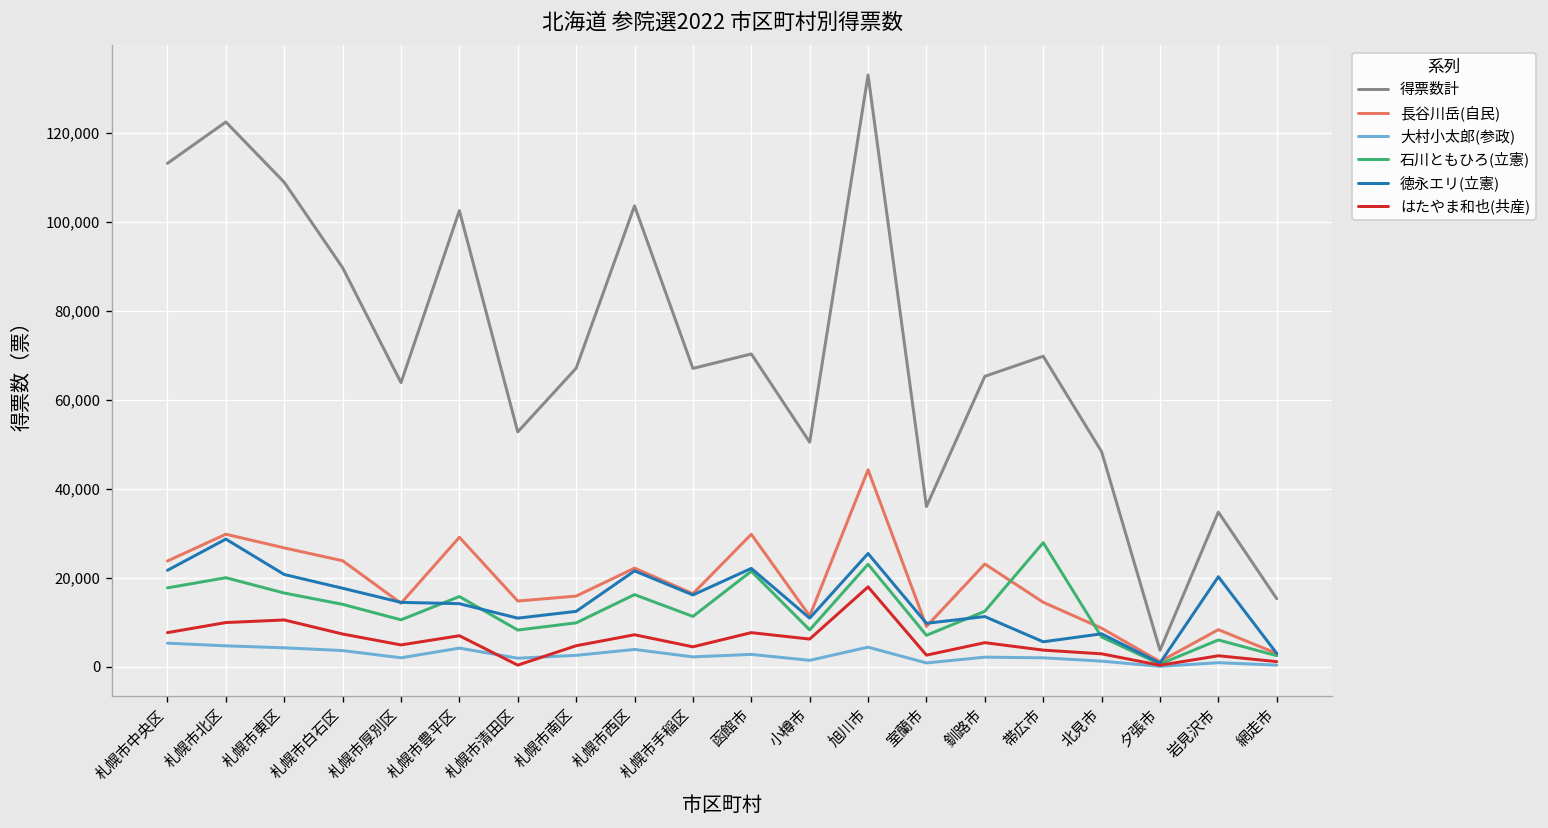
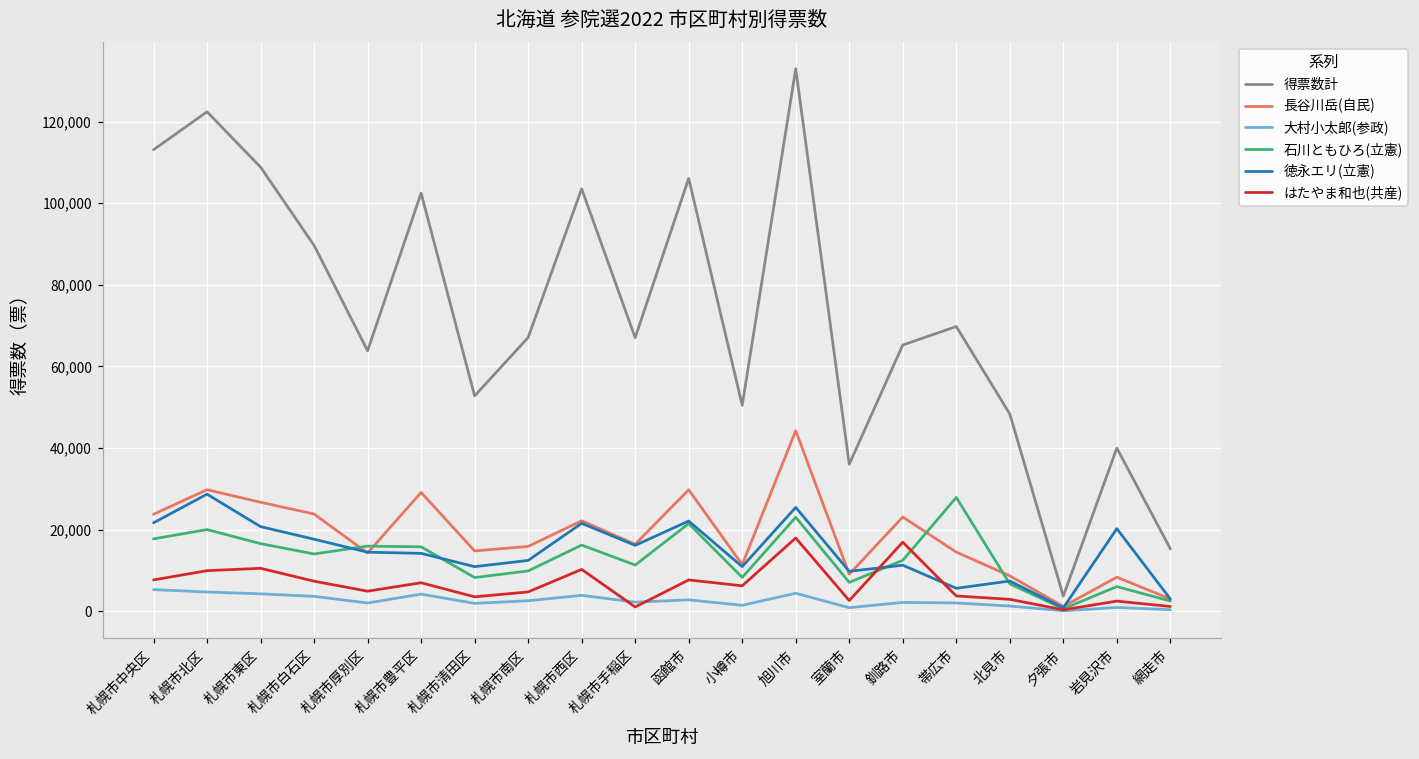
石川ともひろ(立憲), 札幌市厚別区: 11,000 -> 16,000
はたやま和也(共産), 札幌市清田区: 0 -> 4,000
はたやま和也(共産), 札幌市西区: 7,000 -> 10,000
はたやま和也(共産), 札幌市手稲区: 4,000 -> 1,000
得票数計, 函館市: 70,000 -> 106,000
はたやま和也(共産), 釧路市: 5,000 -> 17,000
得票数計, 岩見沢市: 35,000 -> 40,000
